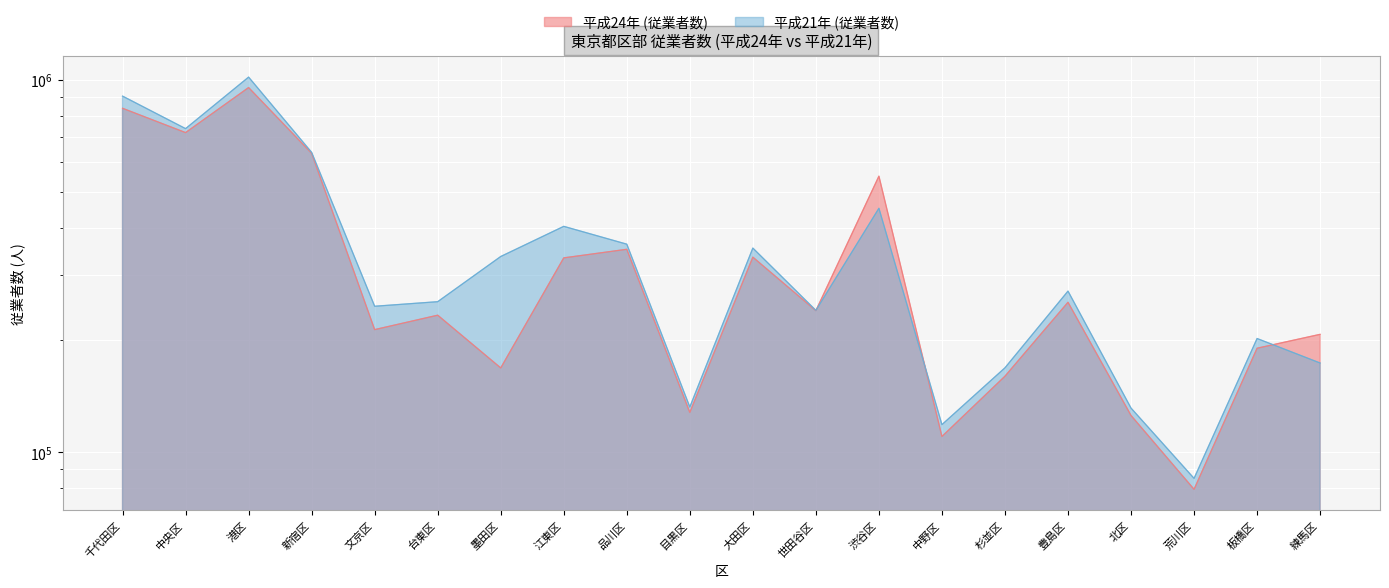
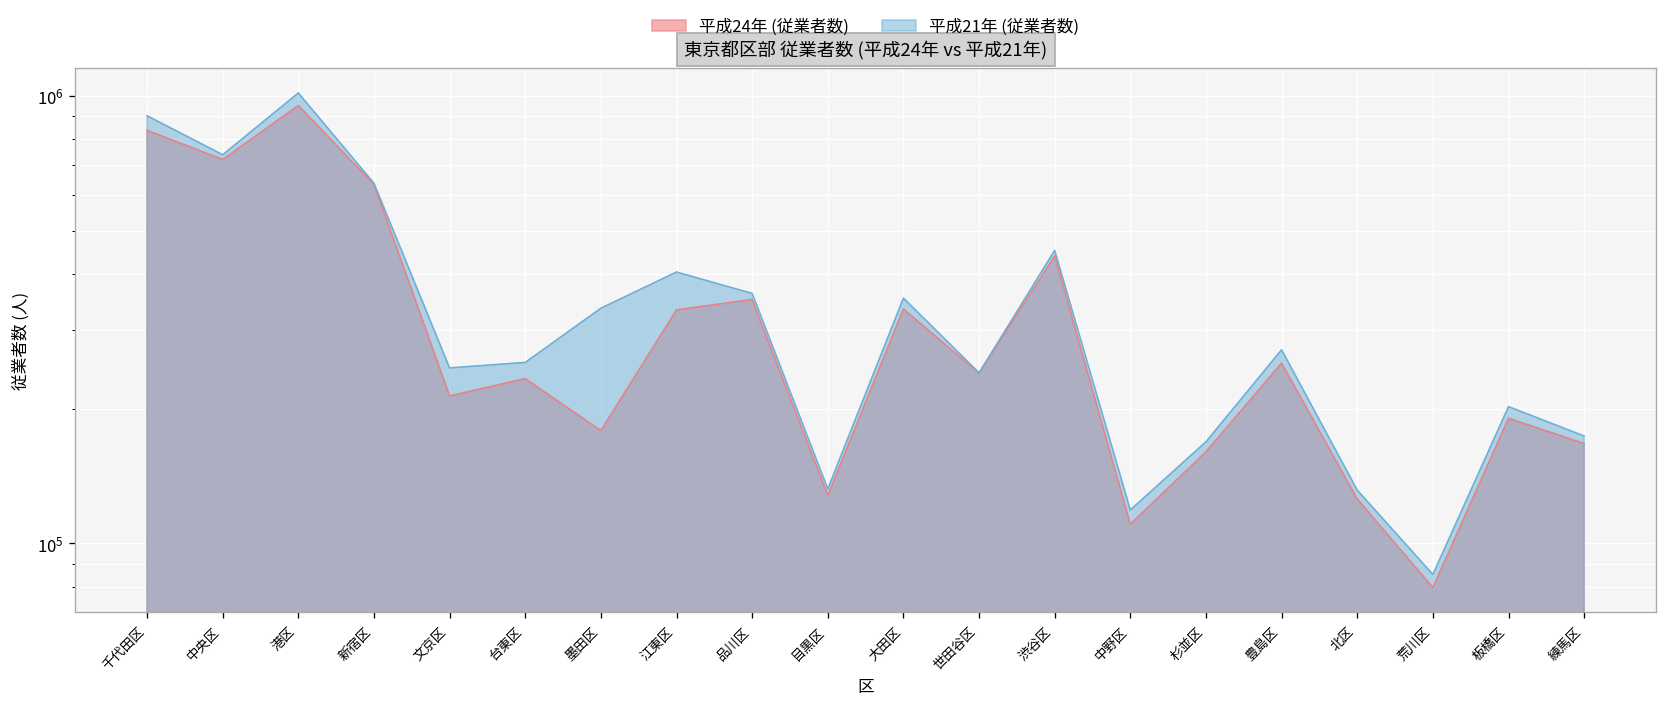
平成24年 (従業者数), 墨田区: 170000 -> 180000
平成24年 (従業者数), 渋谷区: 550000 -> 440000
平成24年 (従業者数), 練馬区: 210000 -> 170000
